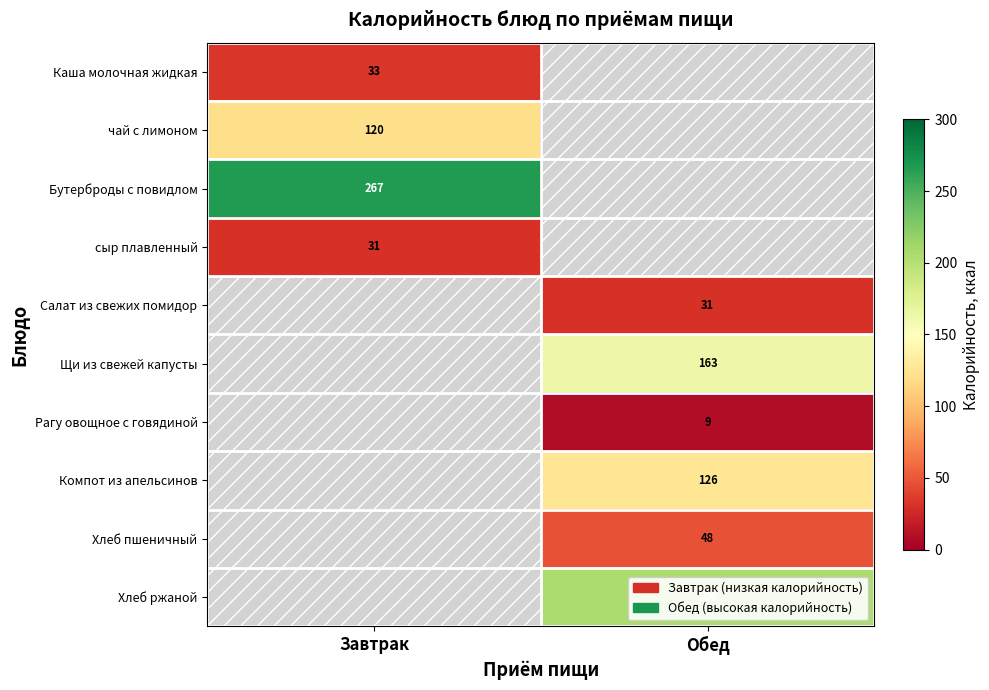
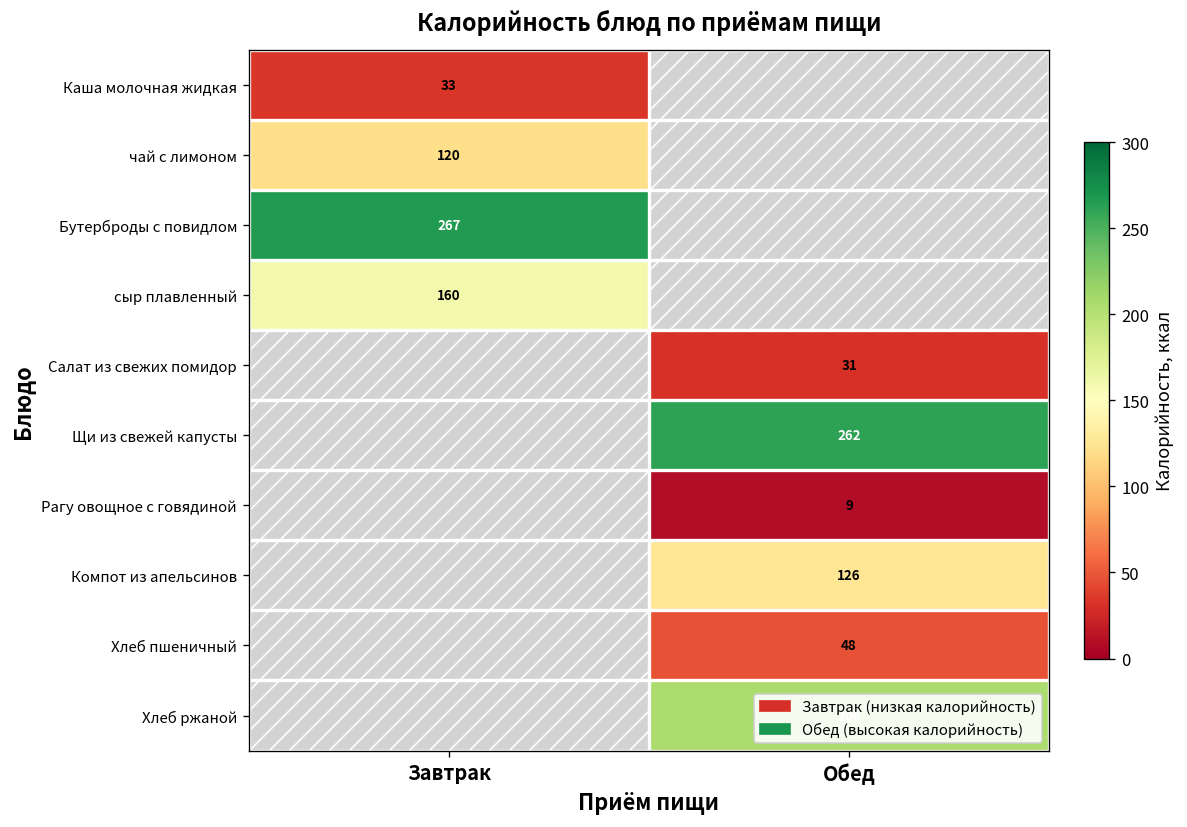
сыр плавленный, Завтрак: 31 -> 160
Щи из свежей капусты, Обед: 163 -> 262
